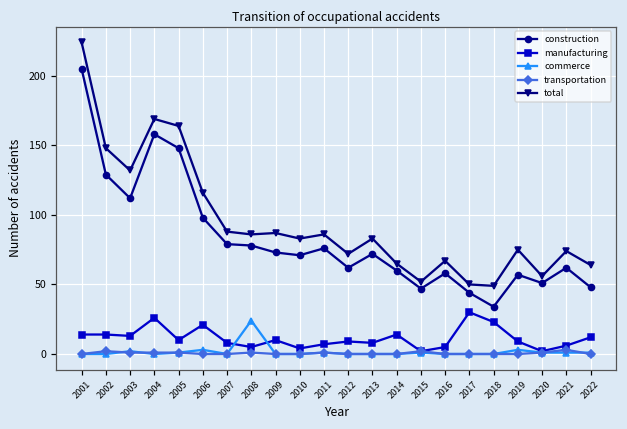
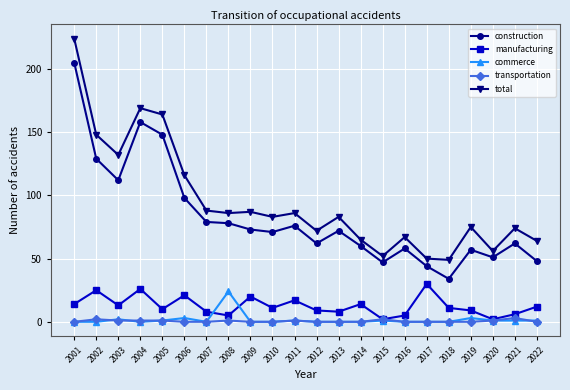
manufacturing, 2002: 14 -> 25
manufacturing, 2009: 10 -> 20
manufacturing, 2010: 4 -> 11
manufacturing, 2011: 7 -> 17
manufacturing, 2018: 23 -> 11
